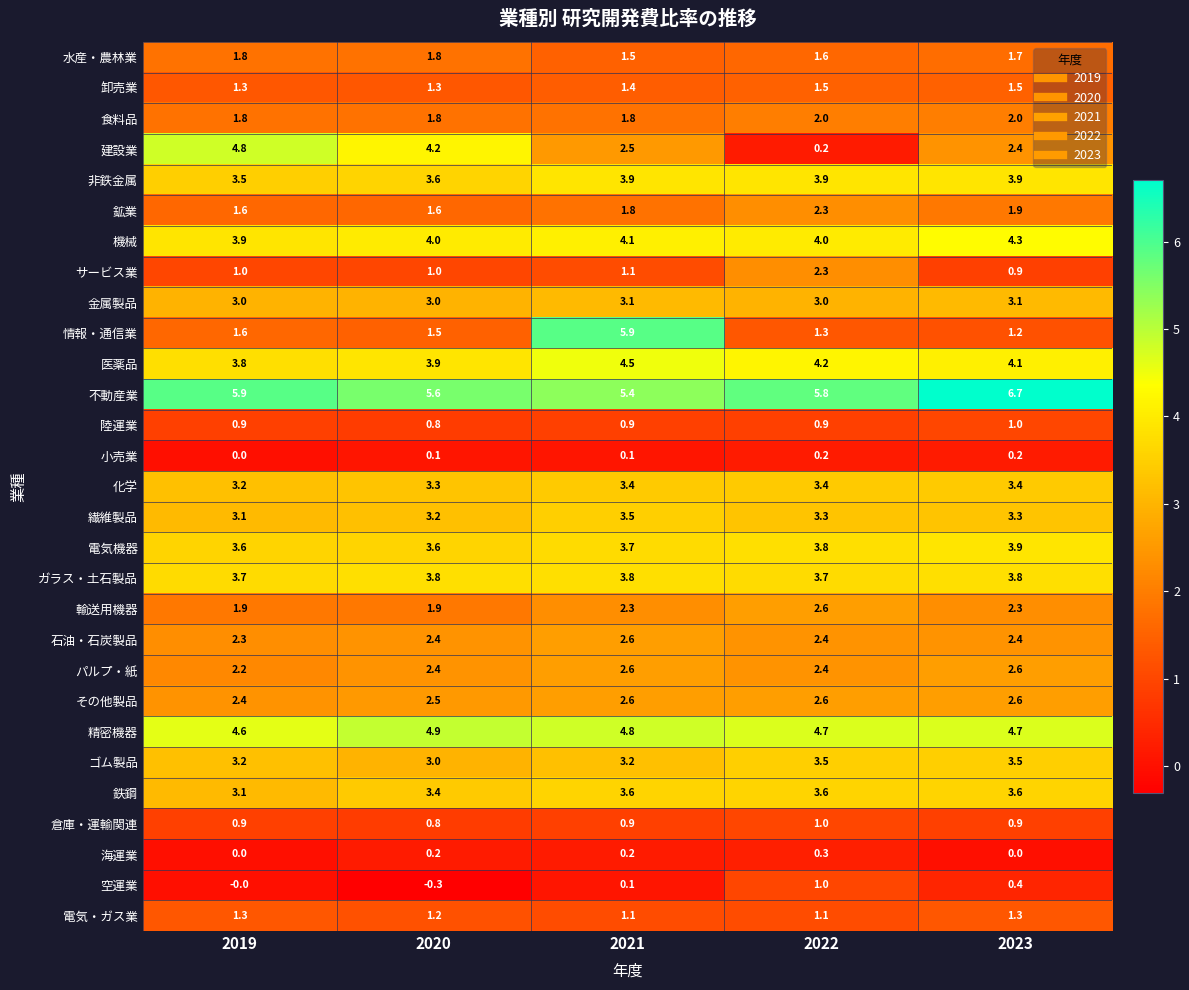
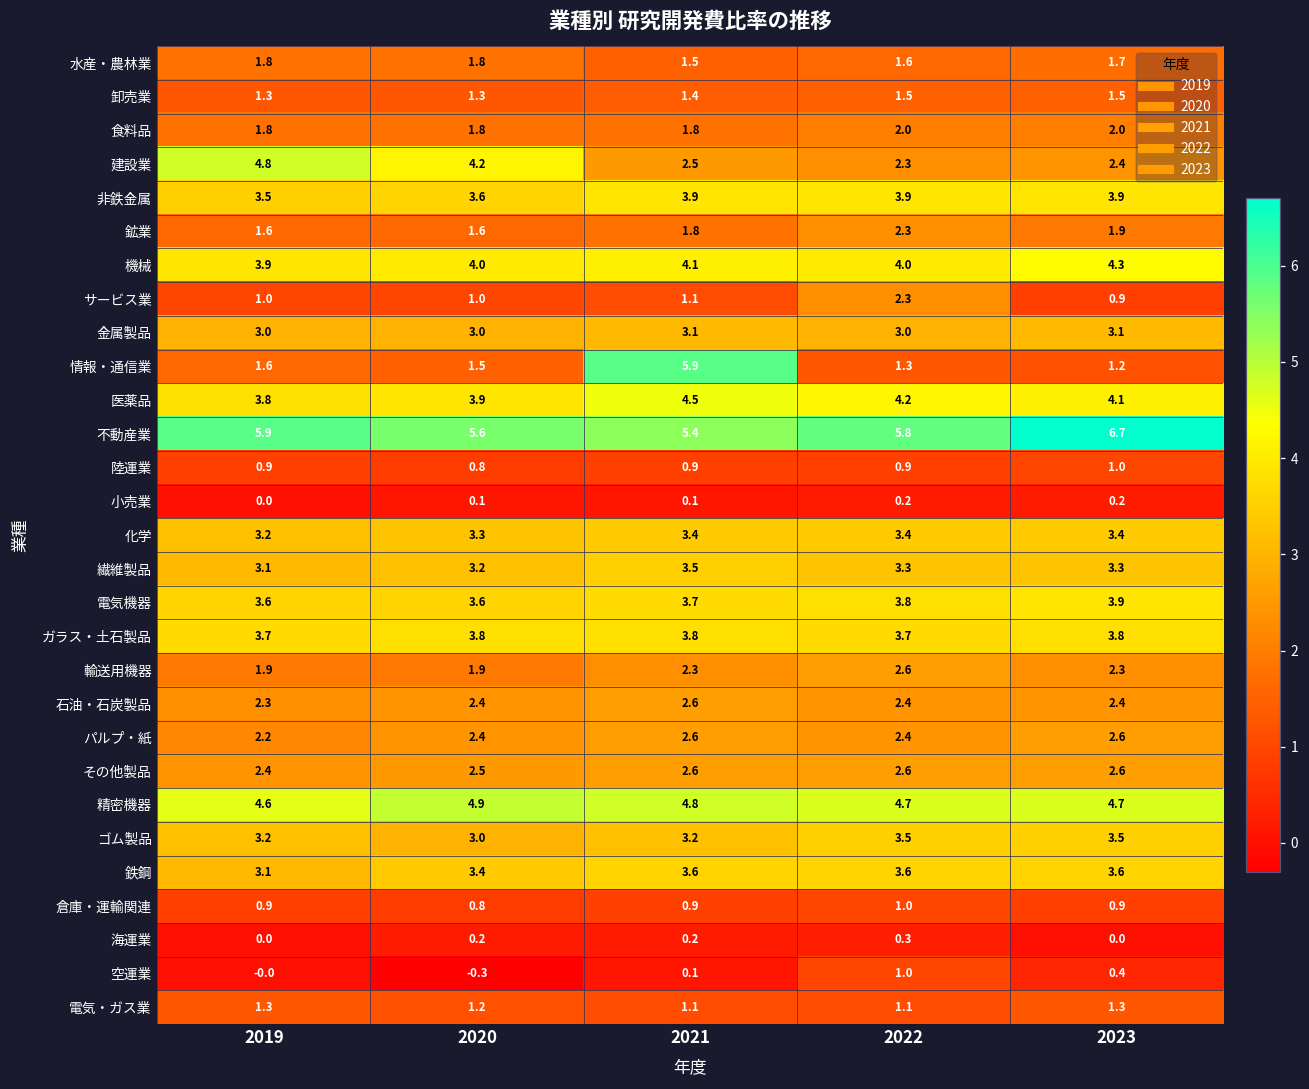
建設業, 2022: 0.2 -> 2.3
